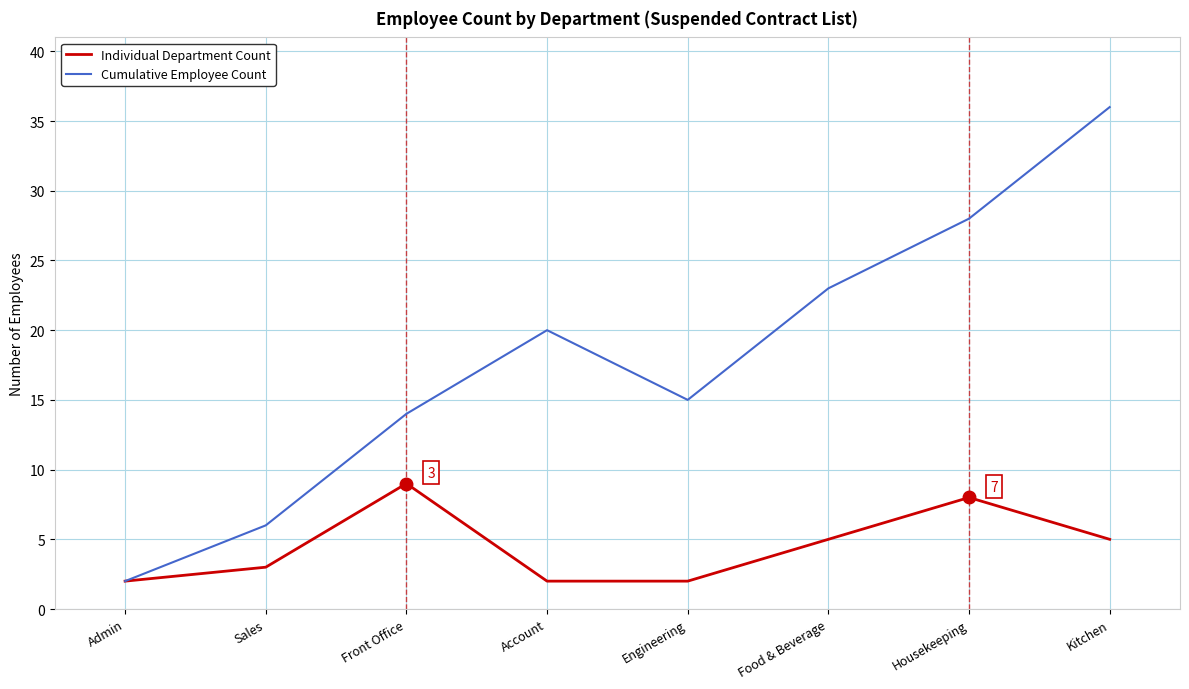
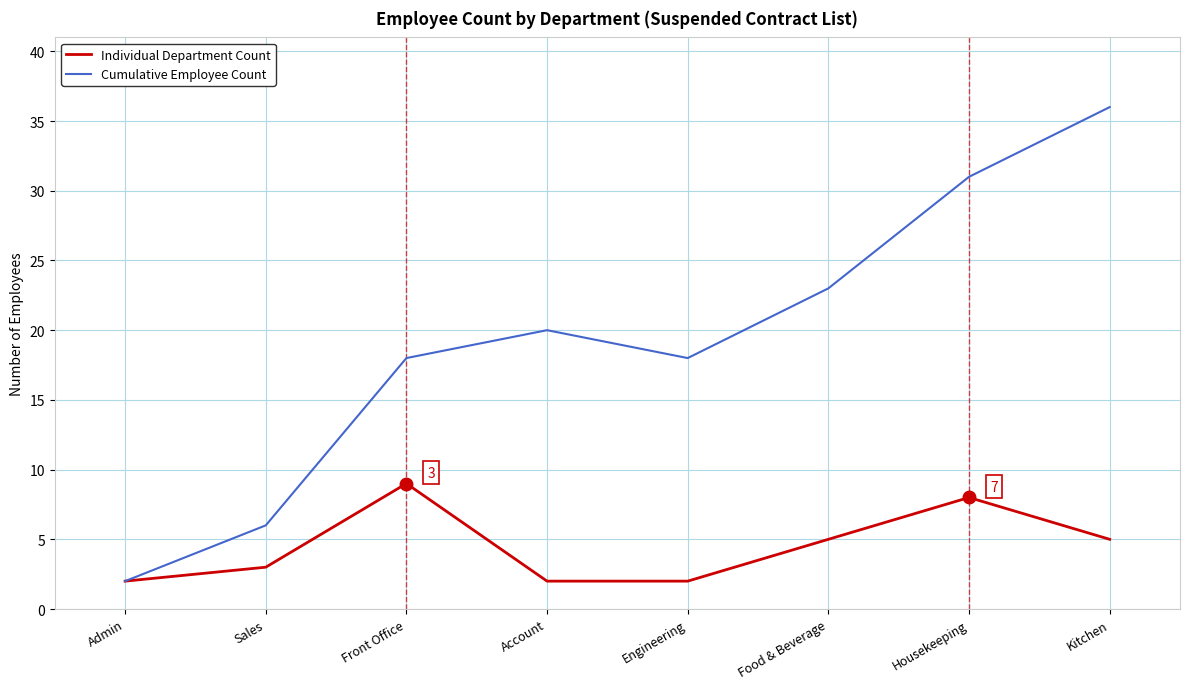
Cumulative Employee Count, Front Office: 14 -> 18
Cumulative Employee Count, Engineering: 15 -> 18
Cumulative Employee Count, Housekeeping: 28 -> 31
